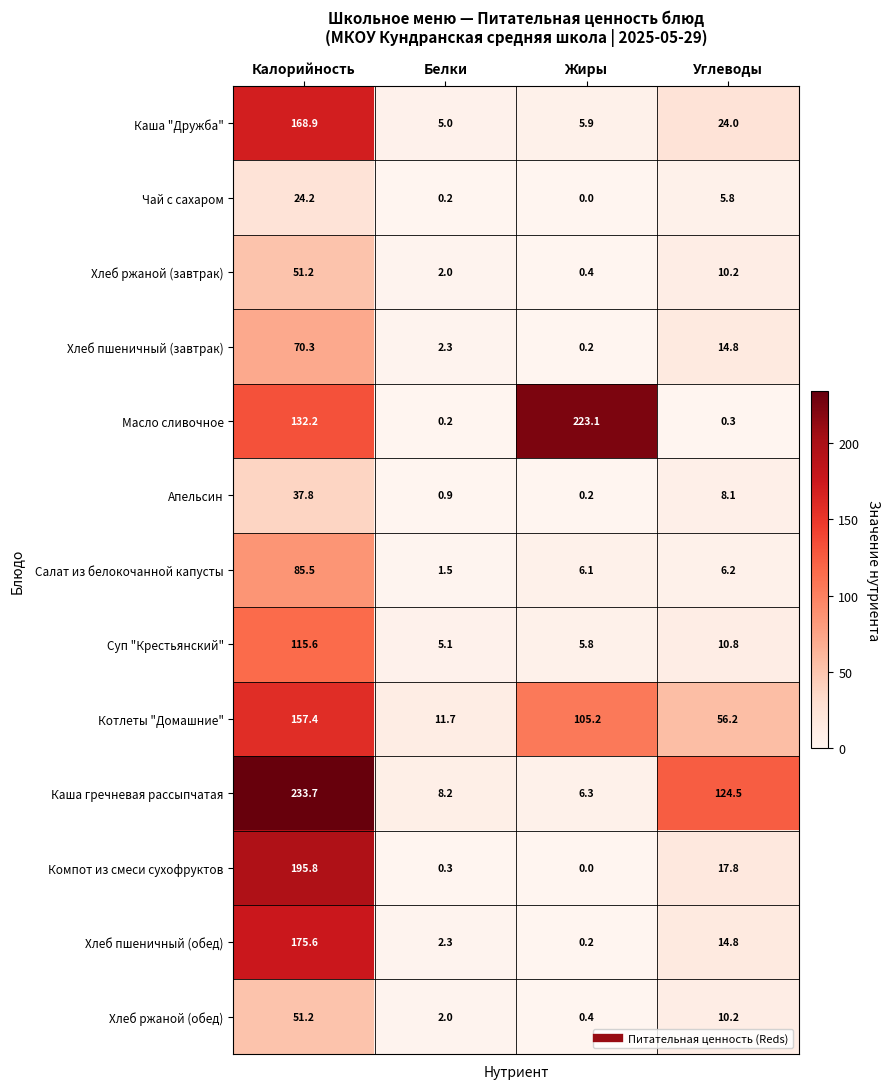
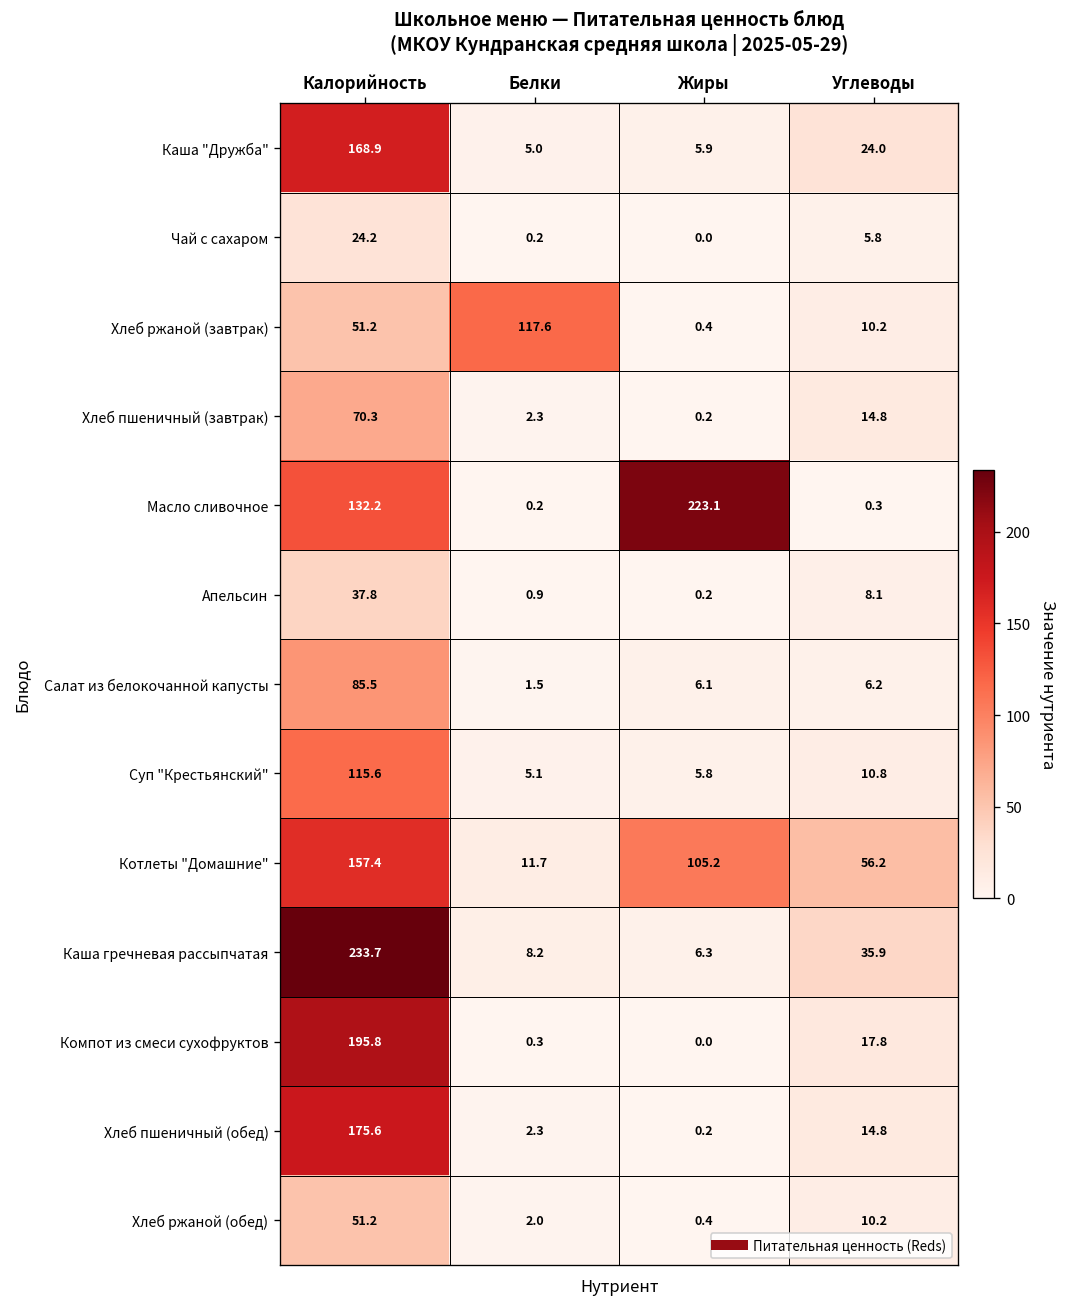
Хлеб ржаной (завтрак), Белки: 2.0 -> 117.6
Каша гречневая рассыпчатая, Углеводы: 124.5 -> 35.9
